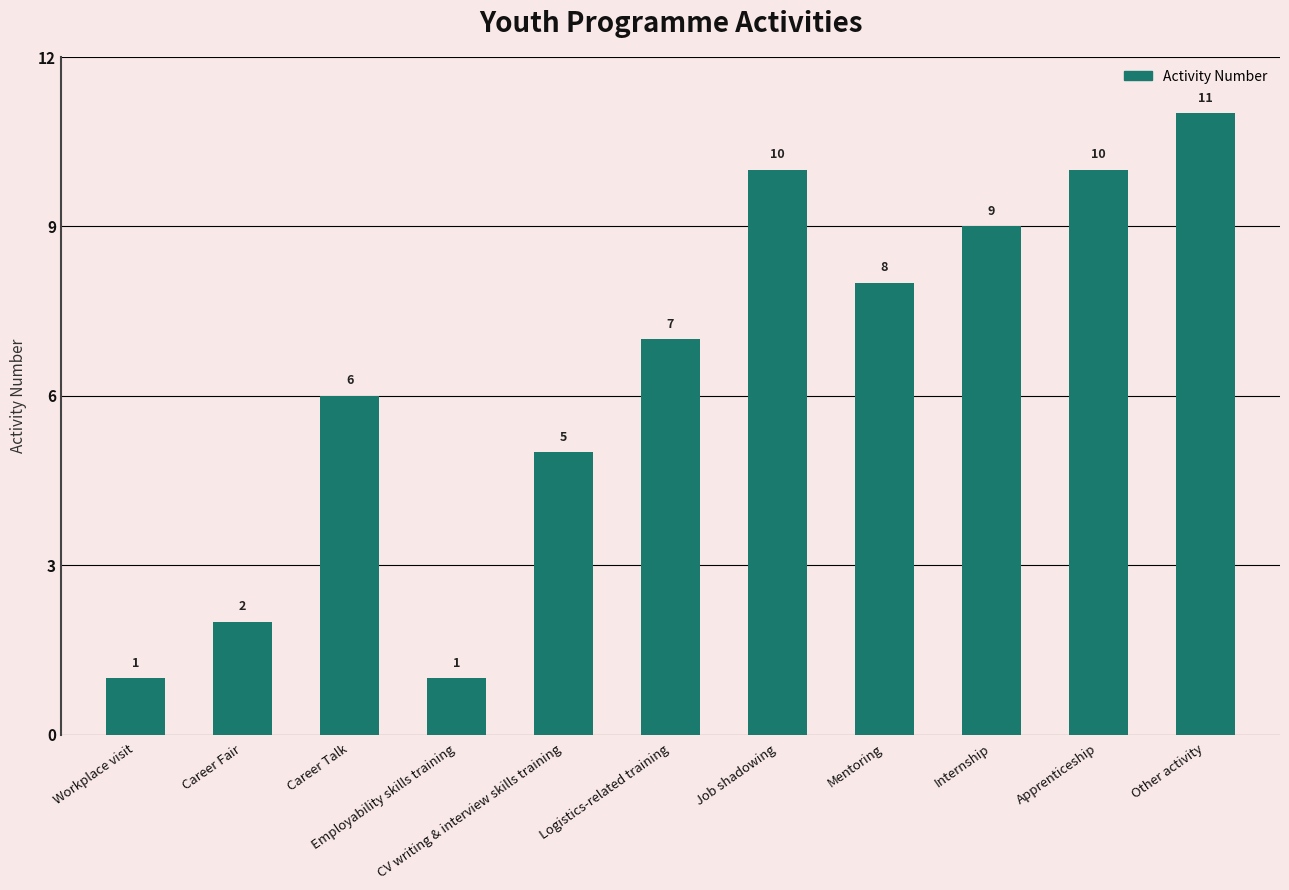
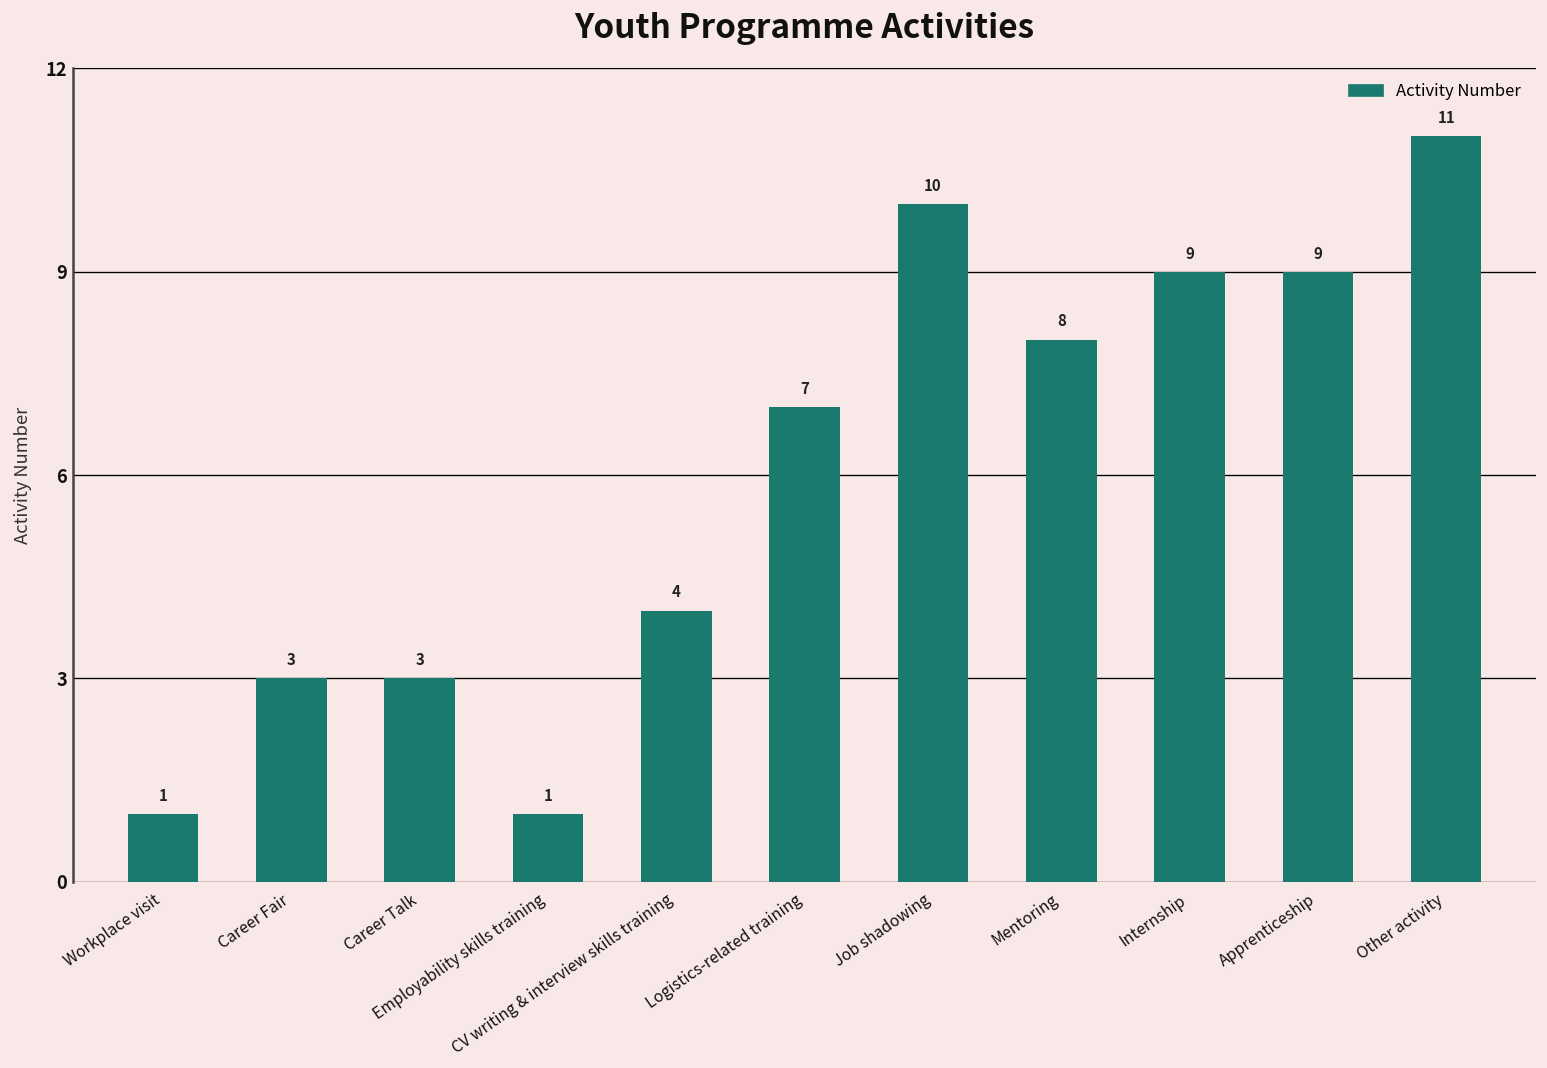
Career Fair: 2 -> 3
Career Talk: 6 -> 3
CV writing & interview skills training: 5 -> 4
Apprenticeship: 10 -> 9
